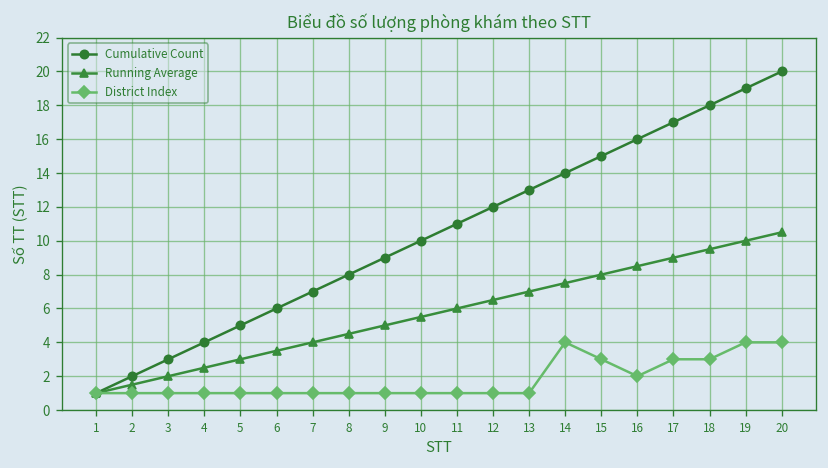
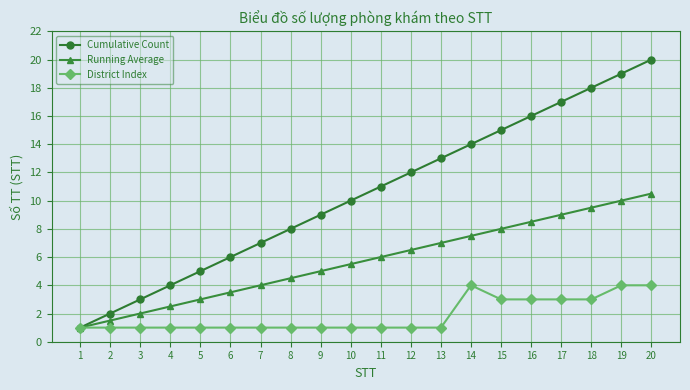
District Index, 16: 2 -> 3
